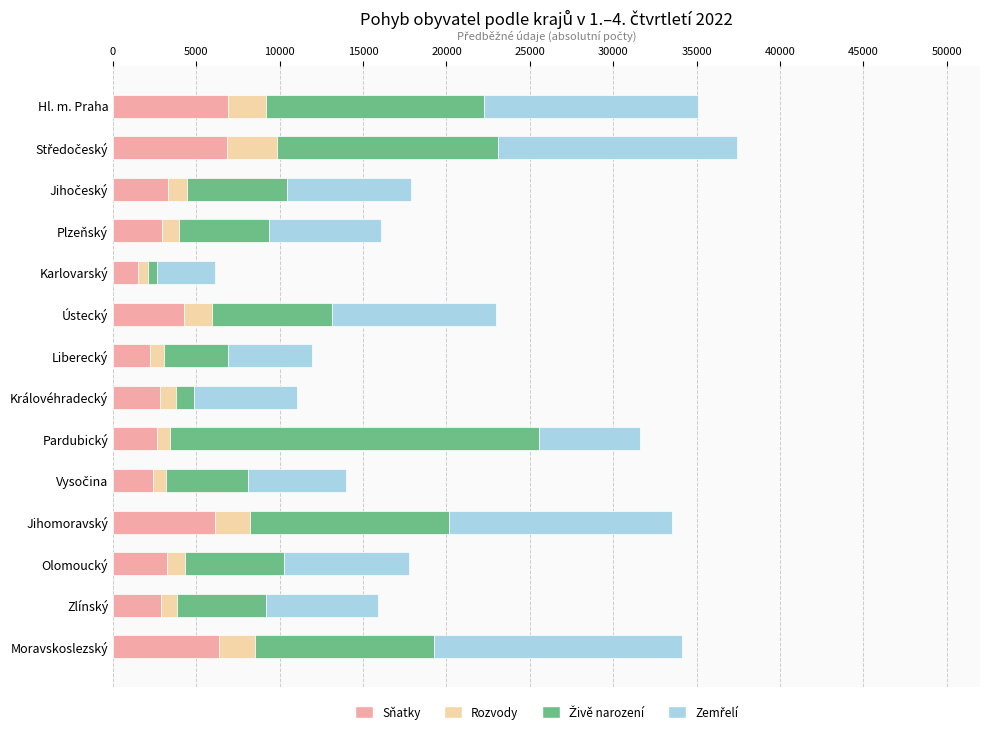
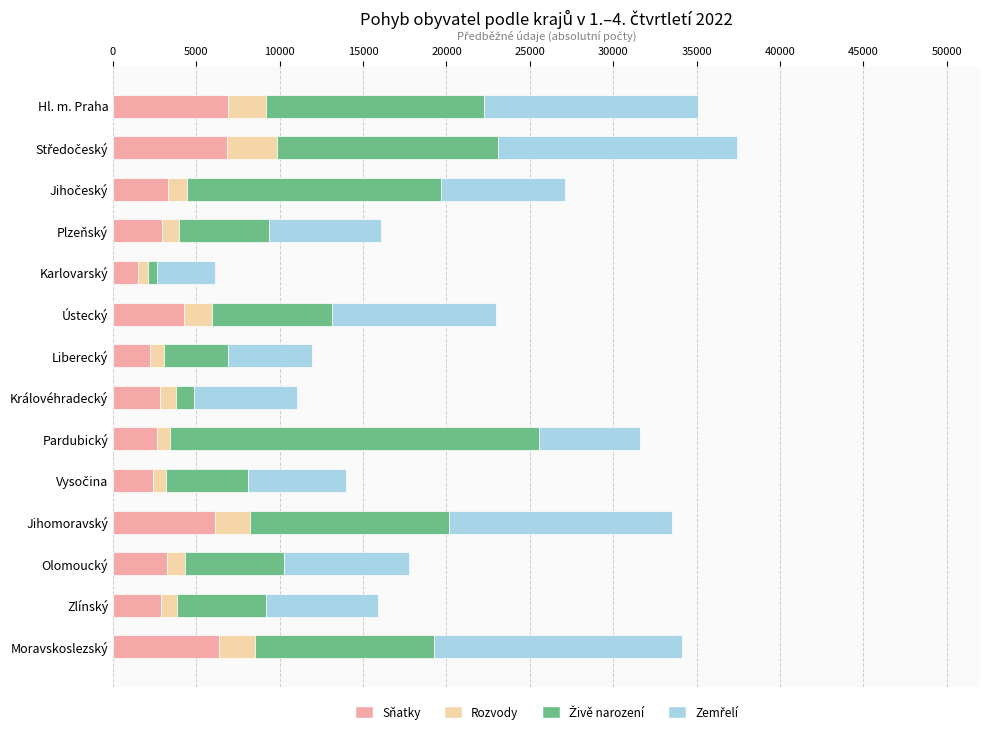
Živě narození, Jihočeský: 6000 -> 15300
